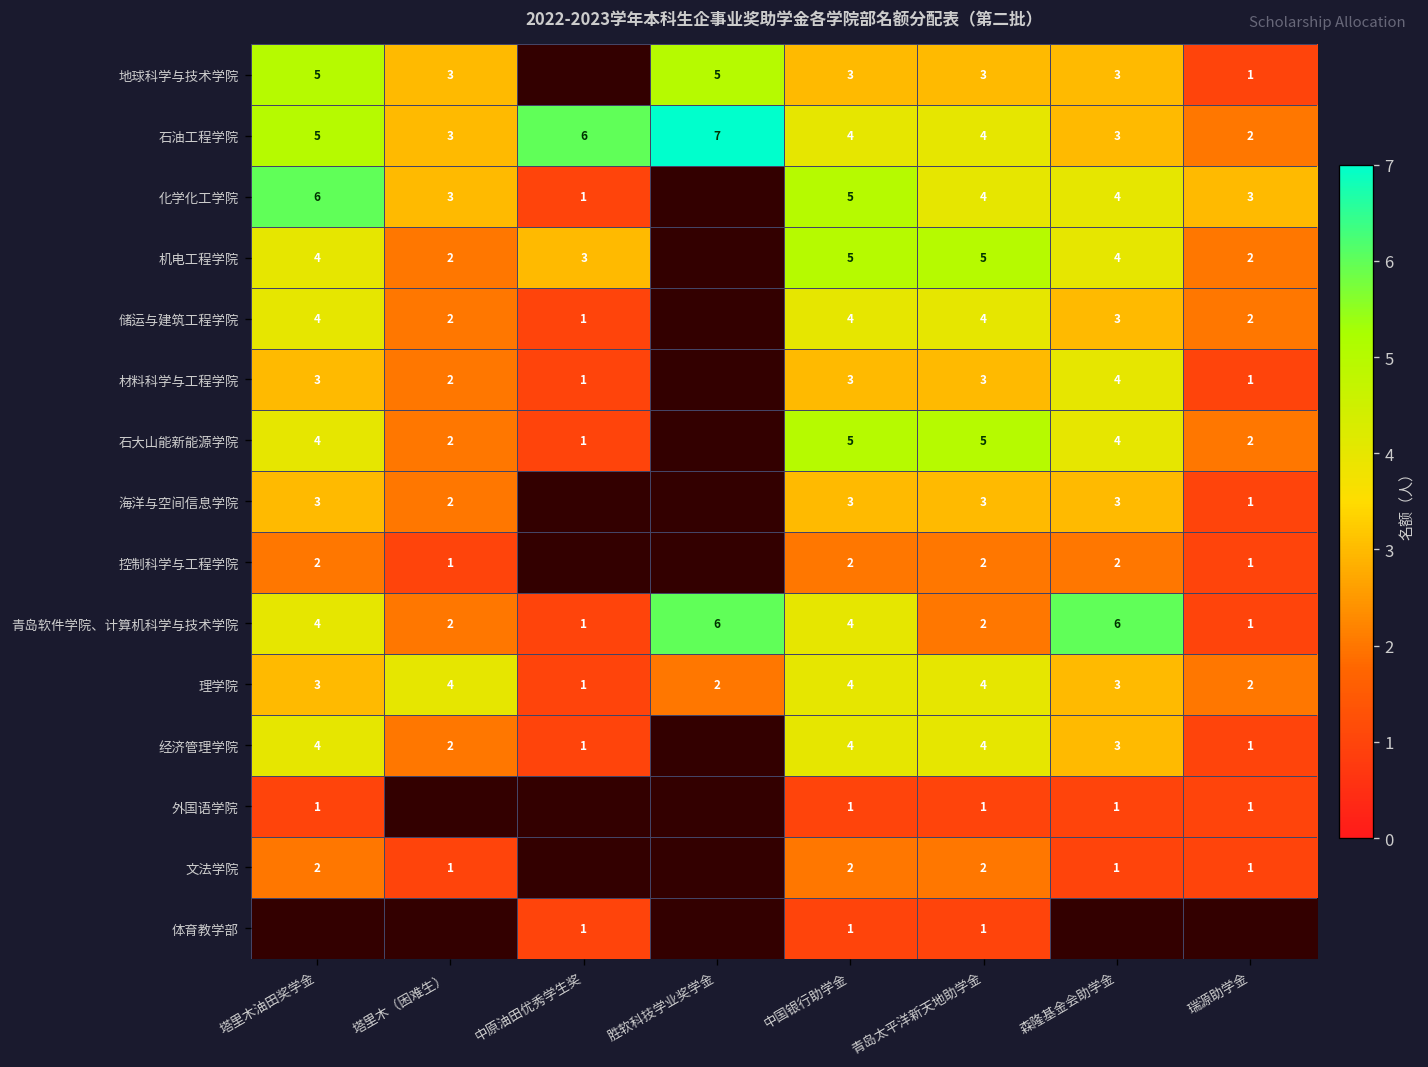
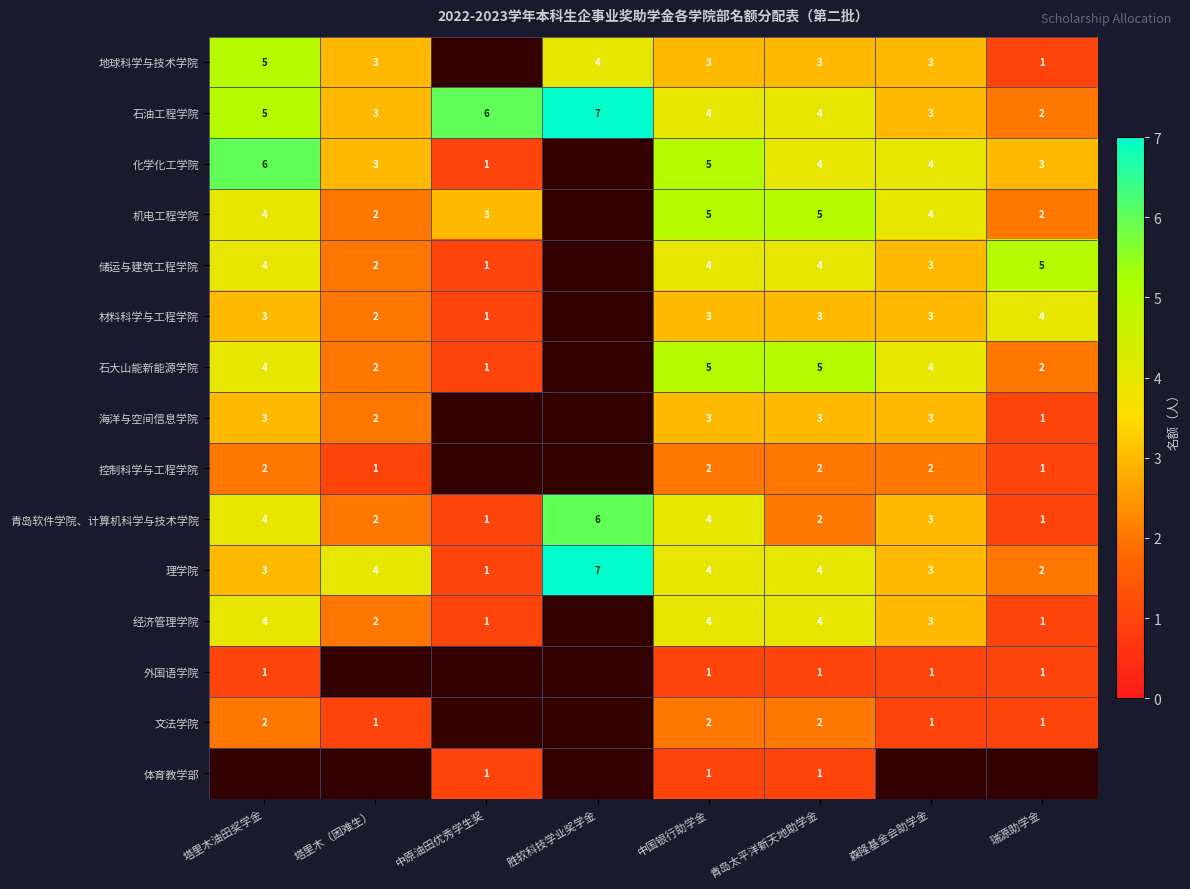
地球科学与技术学院, 胜软科技学业奖学金: 5 -> 4
储运与建筑工程学院, 瑞源助学金: 2 -> 5
材料科学与工程学院, 森隆基金会助学金: 4 -> 3
材料科学与工程学院, 瑞源助学金: 1 -> 4
青岛软件学院、计算机科学与技术学院, 森隆基金会助学金: 6 -> 3
理学院, 胜软科技学业奖学金: 2 -> 7
